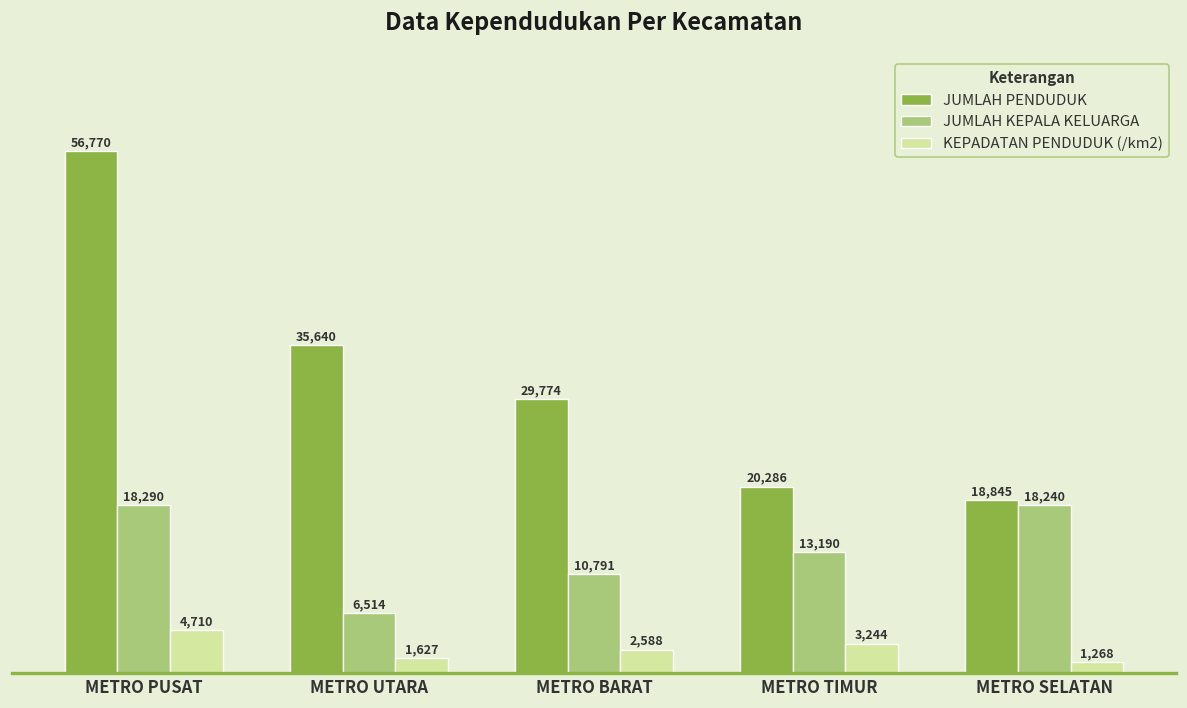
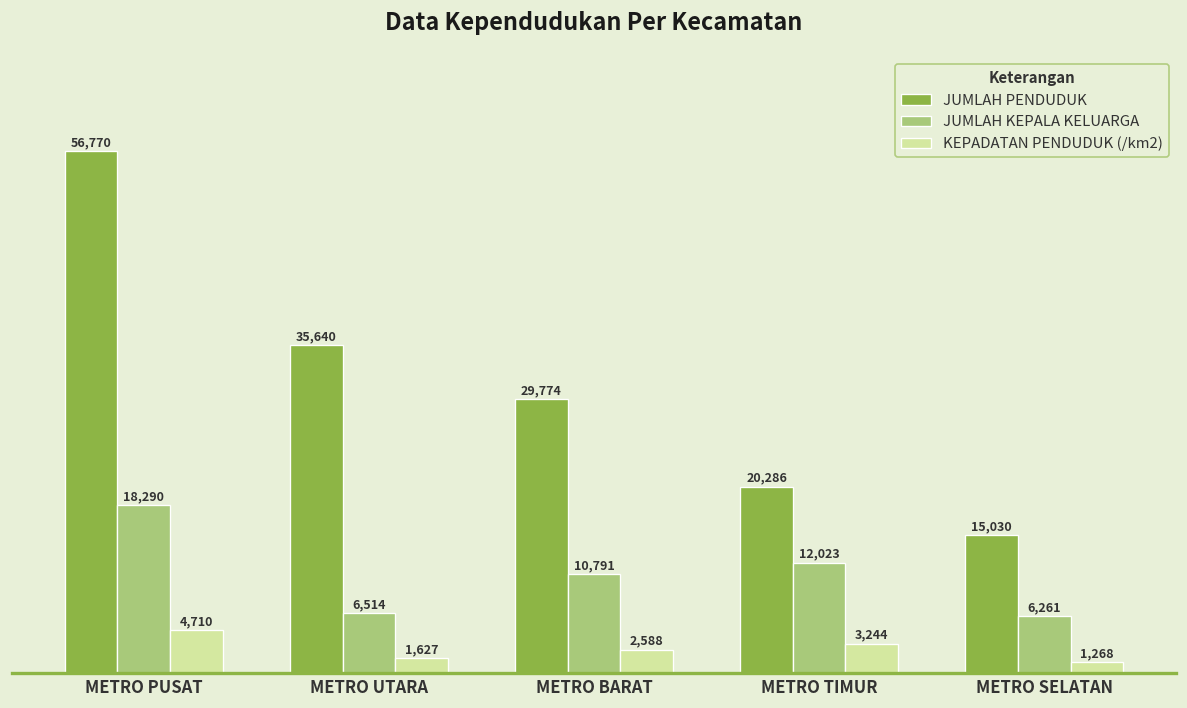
JUMLAH KEPALA KELUARGA, METRO TIMUR: 13,190 -> 12,023
JUMLAH PENDUDUK, METRO SELATAN: 18,845 -> 15,030
JUMLAH KEPALA KELUARGA, METRO SELATAN: 18,240 -> 6,261
